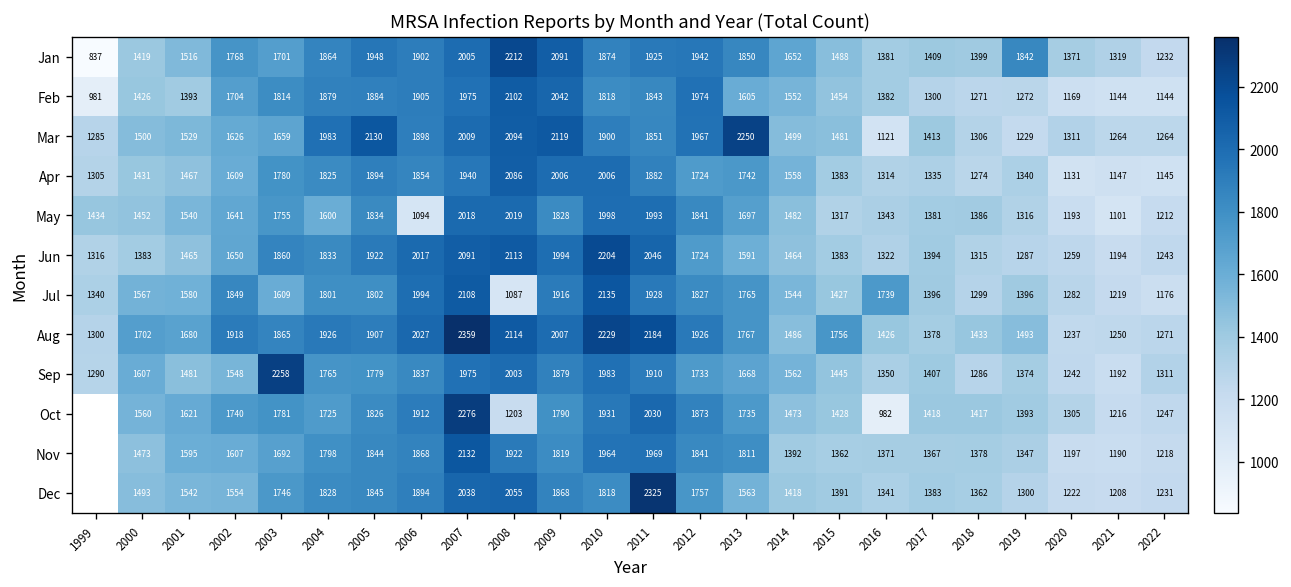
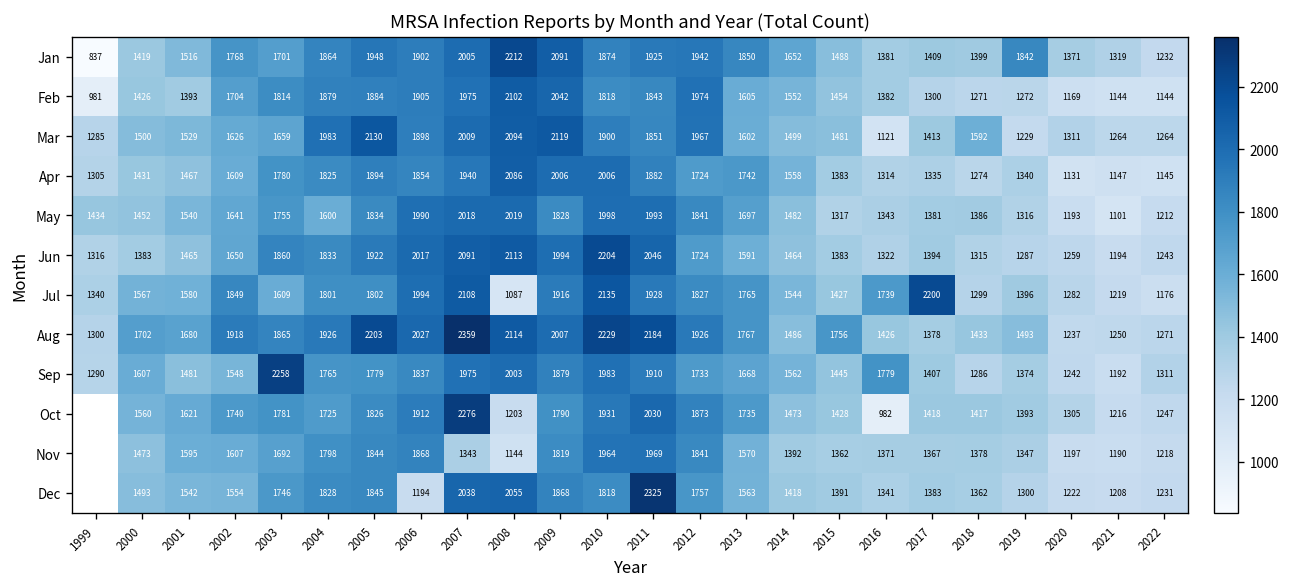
Mar, 2013: 2250 -> 1602
Mar, 2018: 1306 -> 1592
May, 2006: 1094 -> 1990
Jul, 2017: 1396 -> 2200
Aug, 2005: 1907 -> 2203
Sep, 2016: 1350 -> 1779
Nov, 2007: 2132 -> 1343
Nov, 2008: 1922 -> 1144
Nov, 2013: 1811 -> 1570
Dec, 2006: 1894 -> 1194
